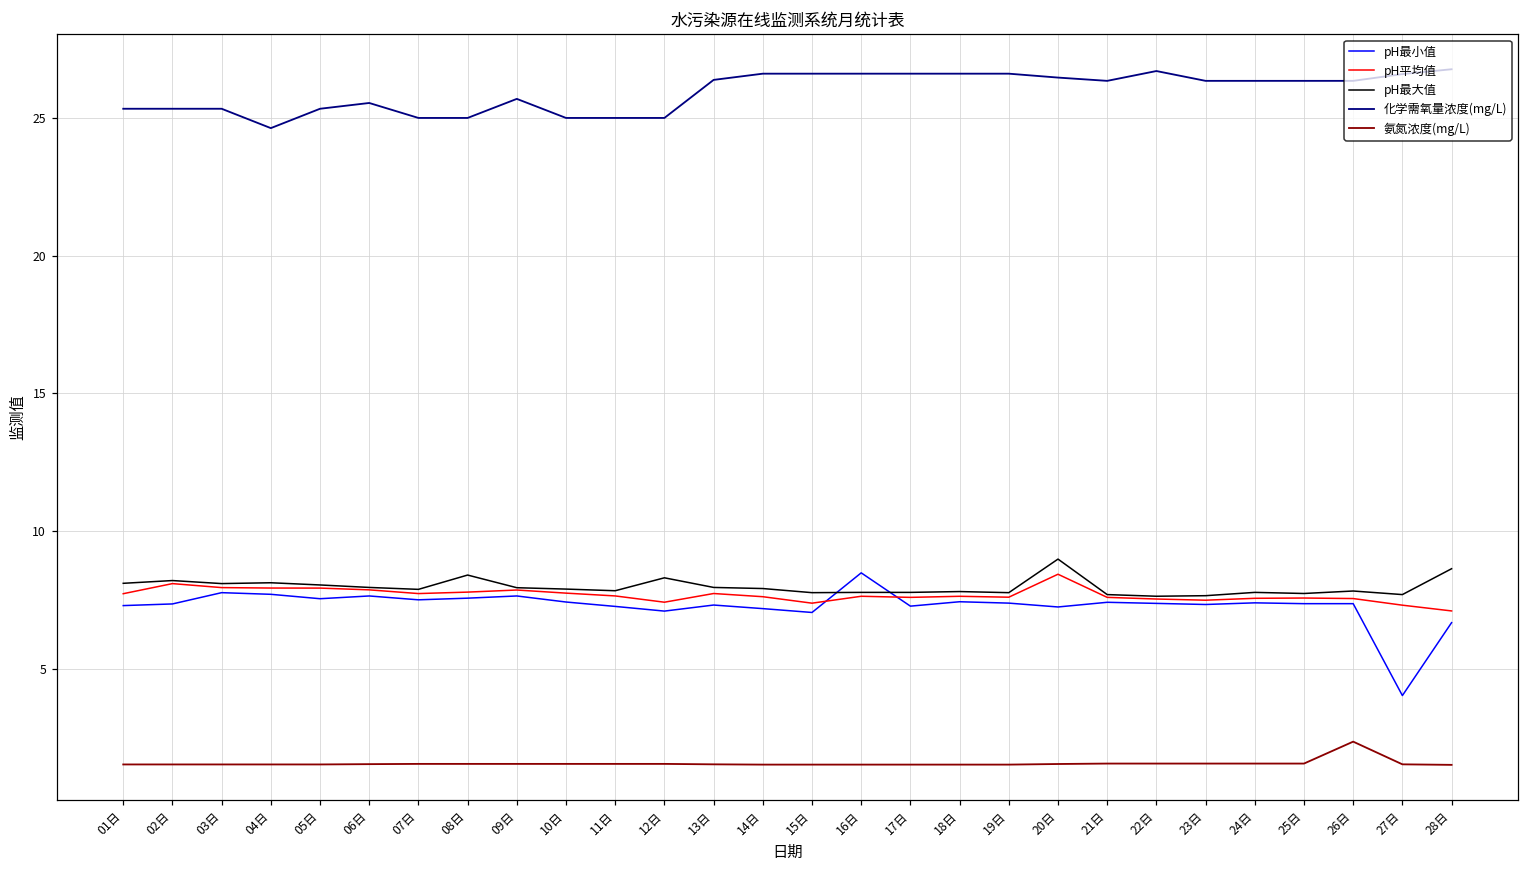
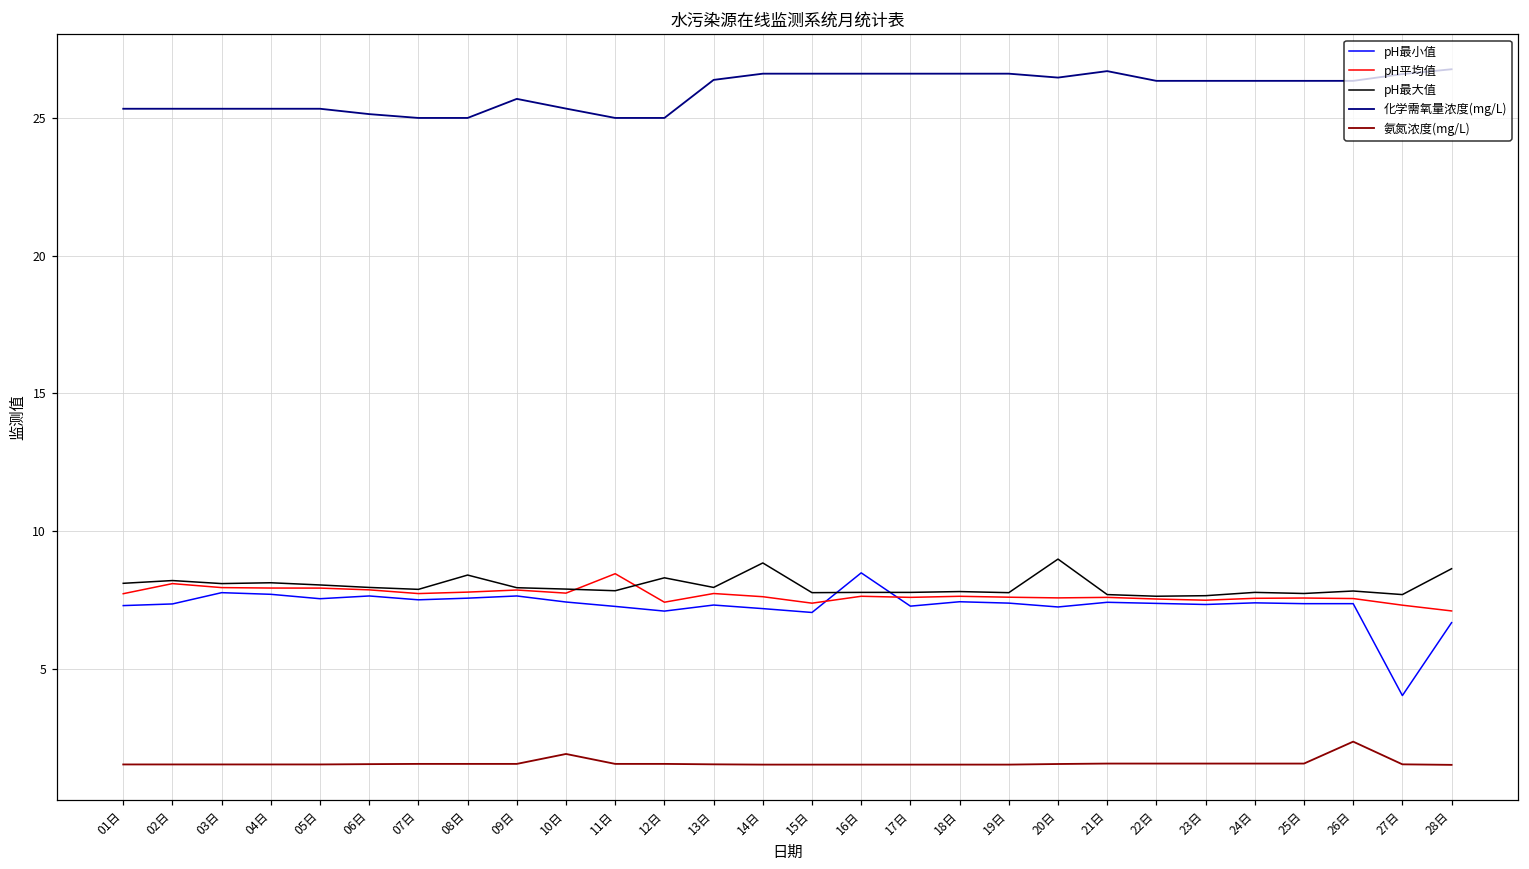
化学需氧量浓度(mg/L), 04日: 24.6 -> 25.3
化学需氧量浓度(mg/L), 06日: 25.6 -> 25.2
化学需氧量浓度(mg/L), 10日: 25.0 -> 25.4
氨氮浓度(mg/L), 10日: 1.5 -> 1.9
pH平均值, 11日: 7.6 -> 8.4
pH最大值, 14日: 7.9 -> 8.8
pH平均值, 20日: 8.4 -> 7.6
化学需氧量浓度(mg/L), 21日: 26.4 -> 26.7
化学需氧量浓度(mg/L), 22日: 26.7 -> 26.4
